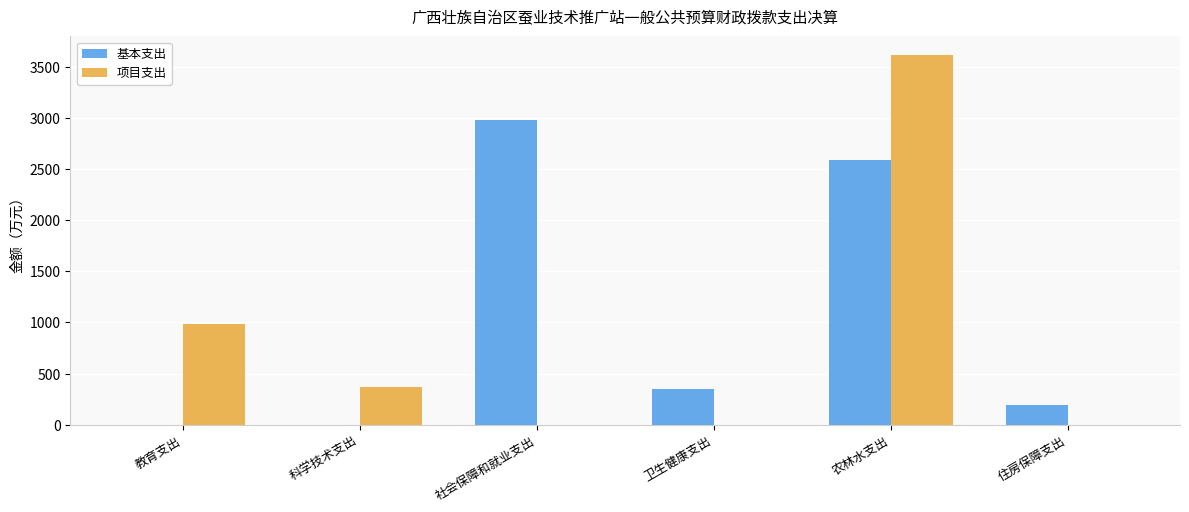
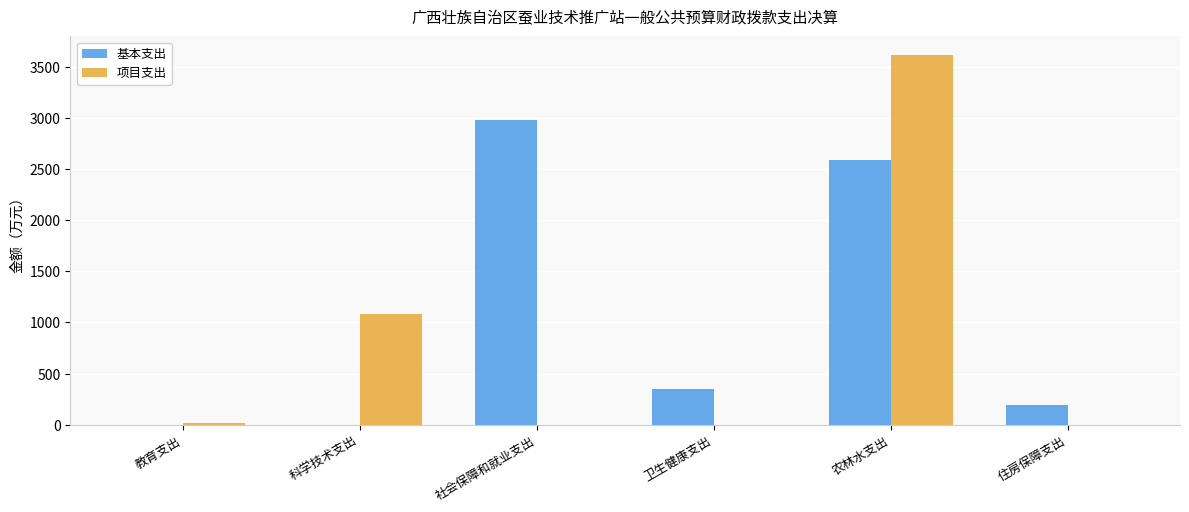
项目支出, 教育支出: 980 -> 20
项目支出, 科学技术支出: 370 -> 1080
